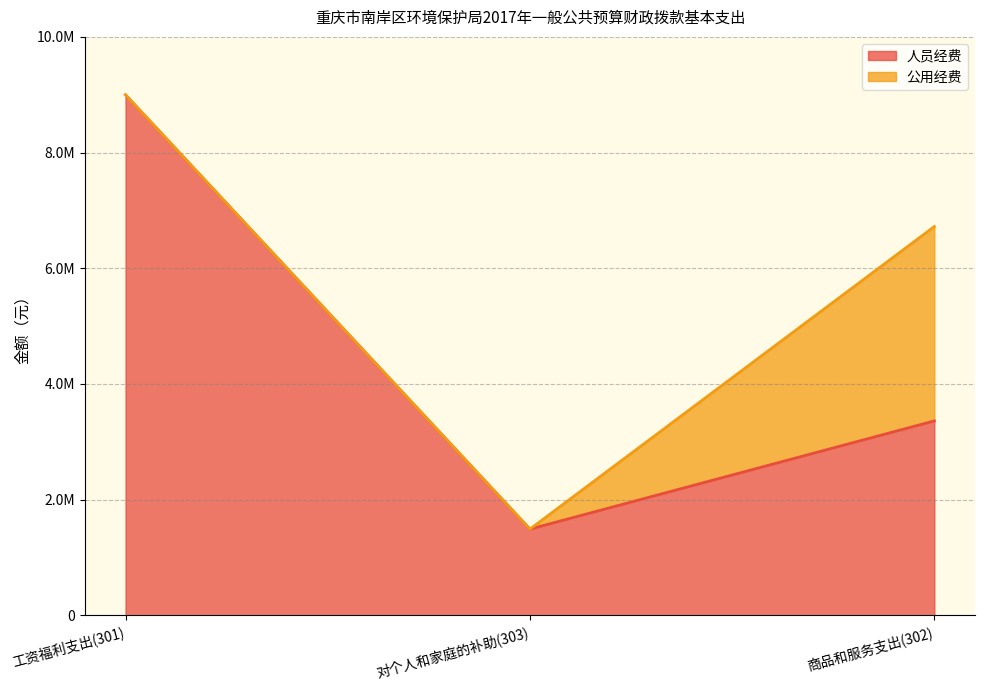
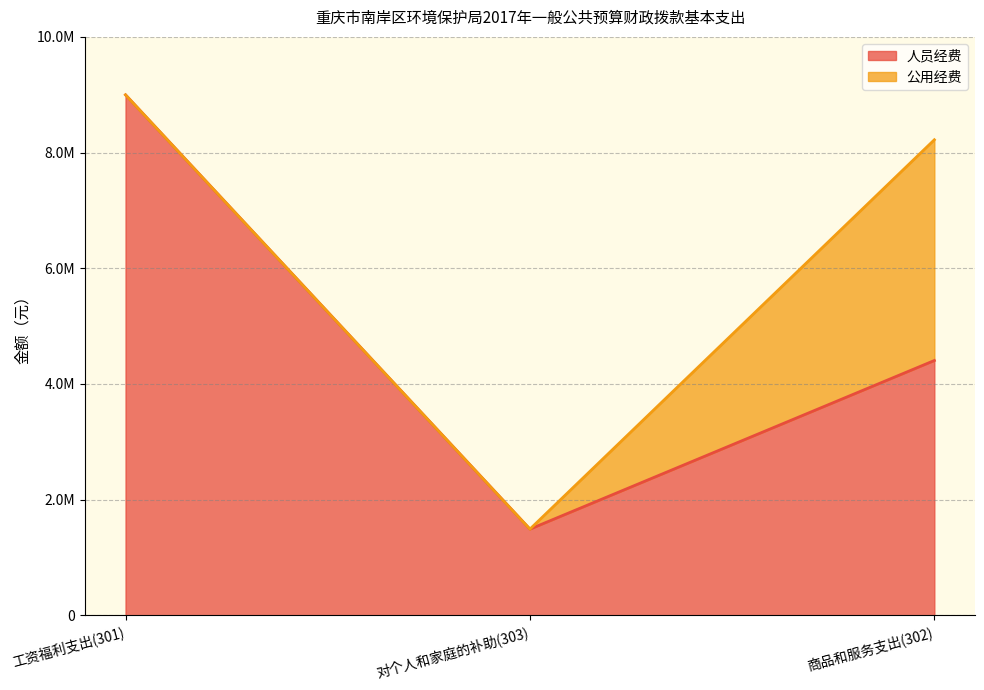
人员经费, 商品和服务支出(302): 3400000 -> 4400000
公用经费, 商品和服务支出(302): 3400000 -> 3800000
